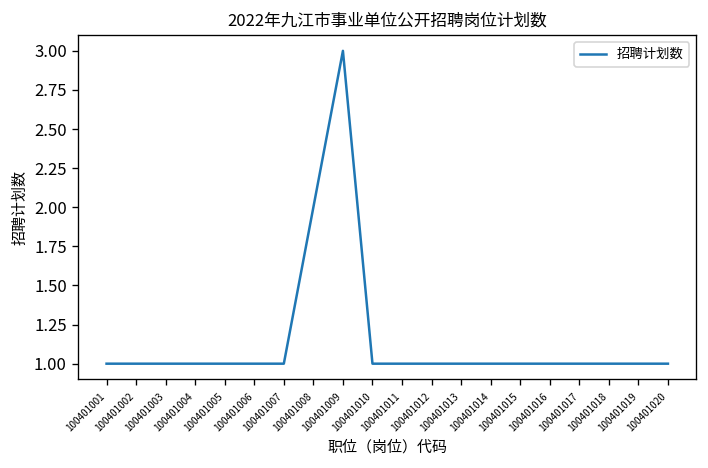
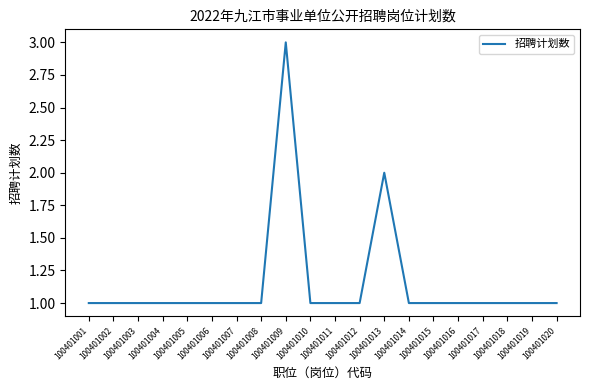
100401008: 2 -> 1
100401013: 1 -> 2
